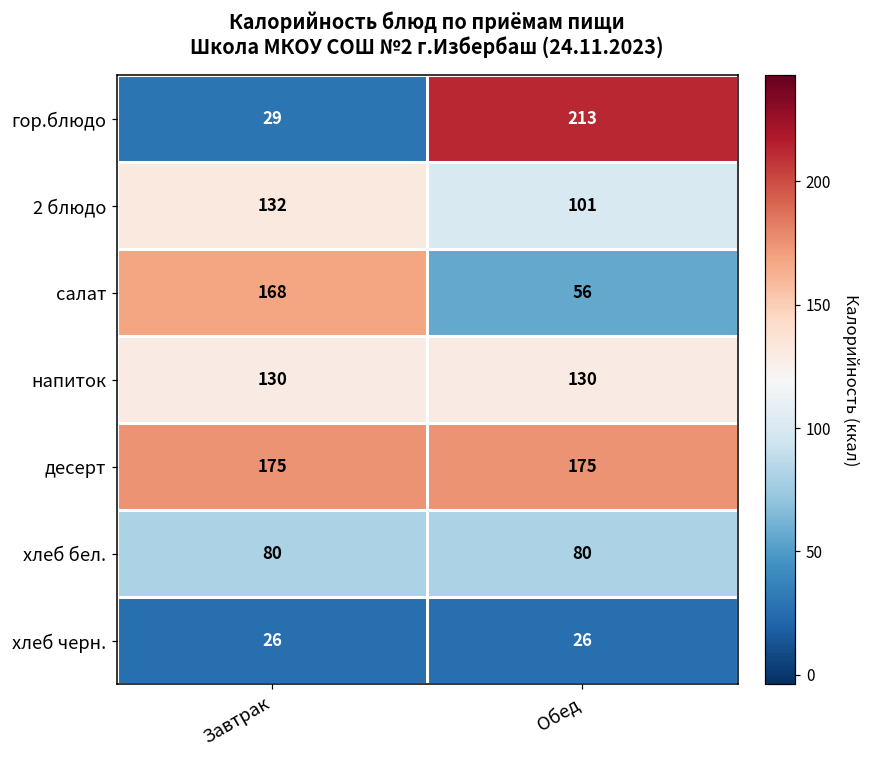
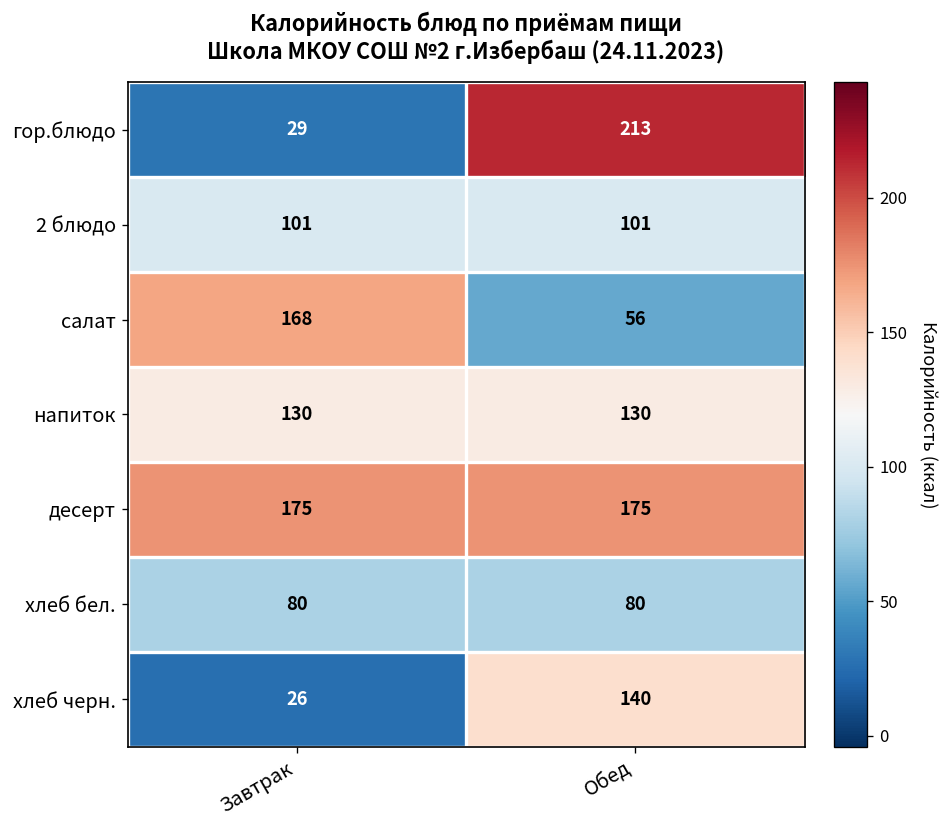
2 блюдо, Завтрак: 132 -> 101
хлеб черн., Обед: 26 -> 140
